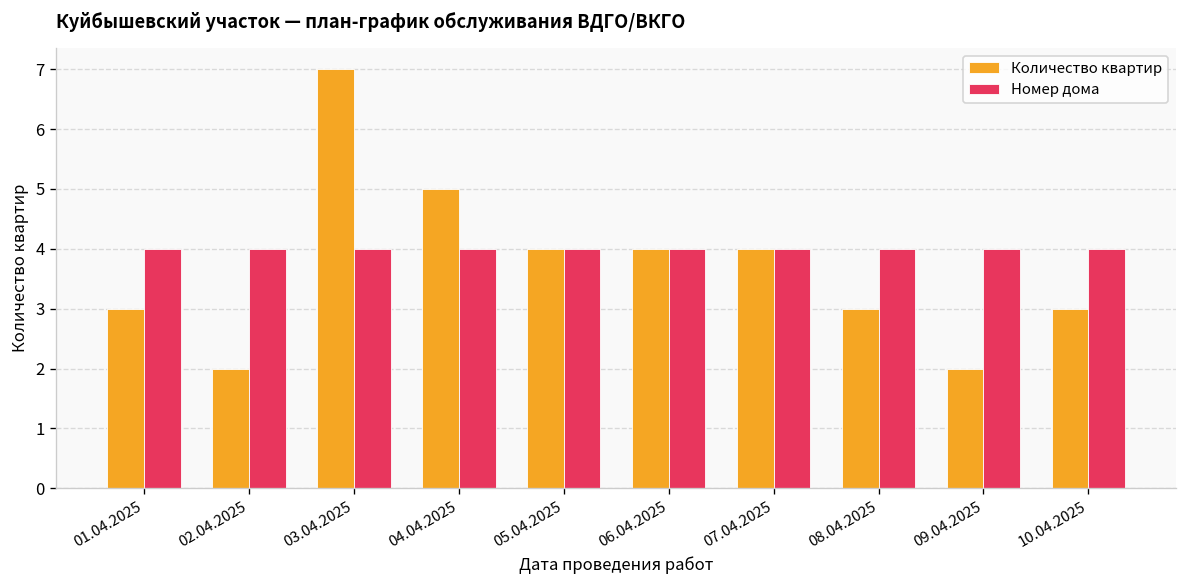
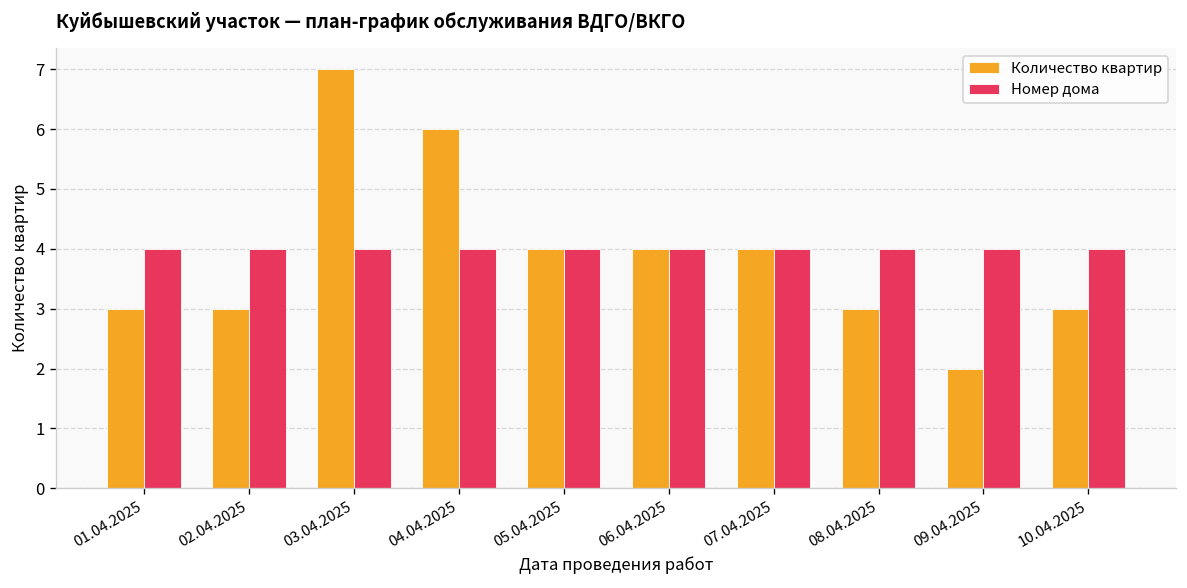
Количество квартир, 02.04.2025: 2 -> 3
Количество квартир, 04.04.2025: 5 -> 6
